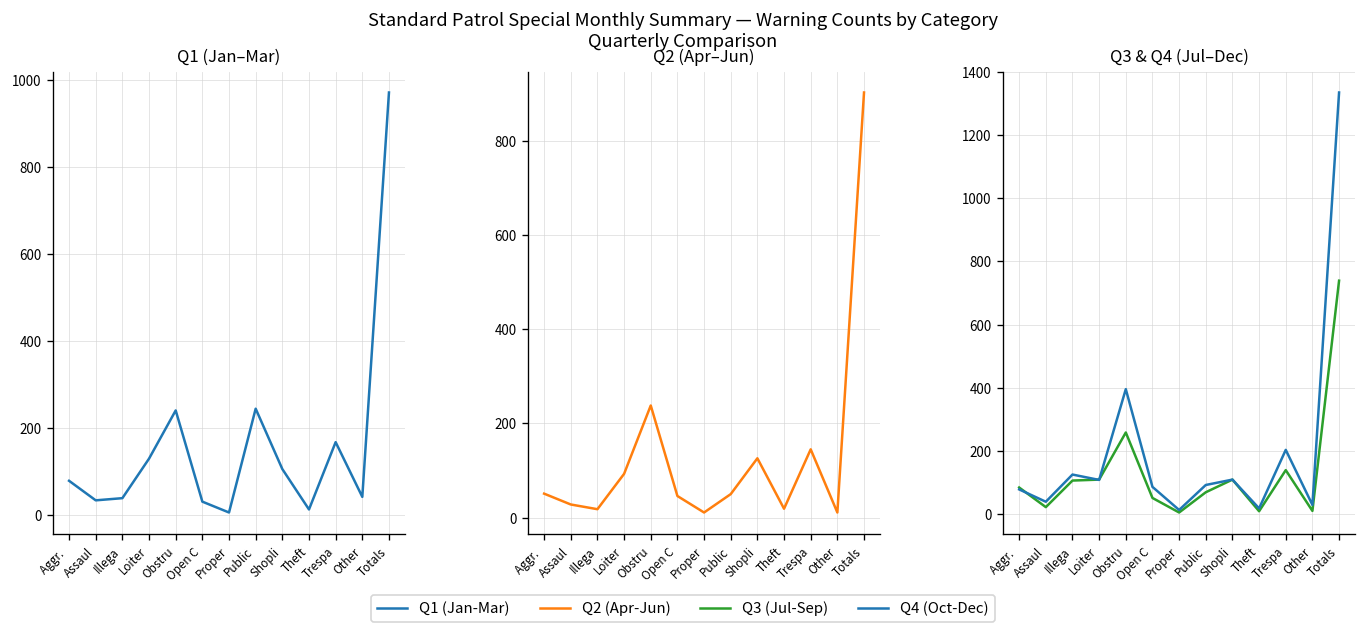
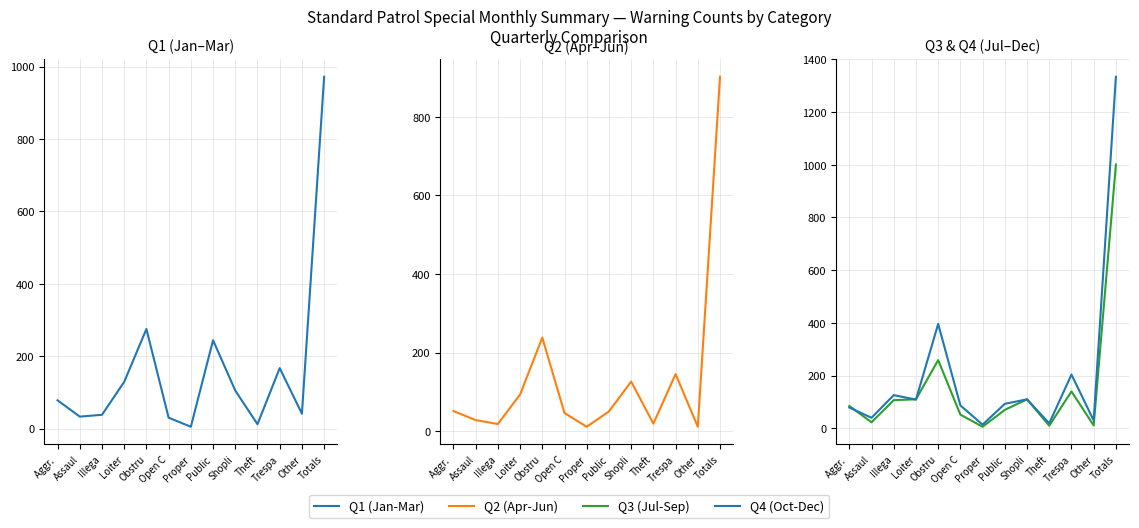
Q1 (Jan–Mar), Obstru: 240 -> 280
Q3 & Q4 (Jul–Dec), Q3 (Jul-Sep), Totals: 740 -> 1000
